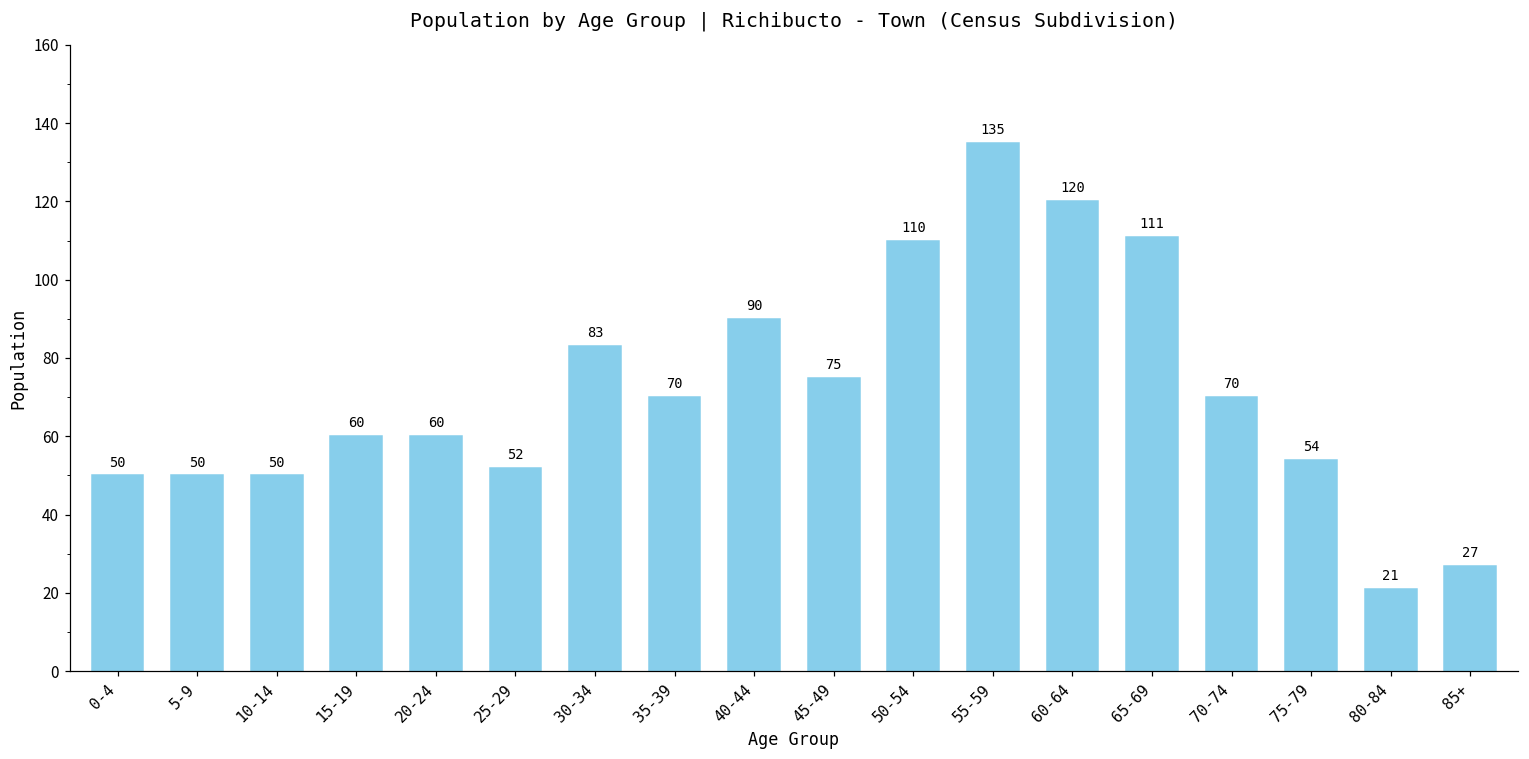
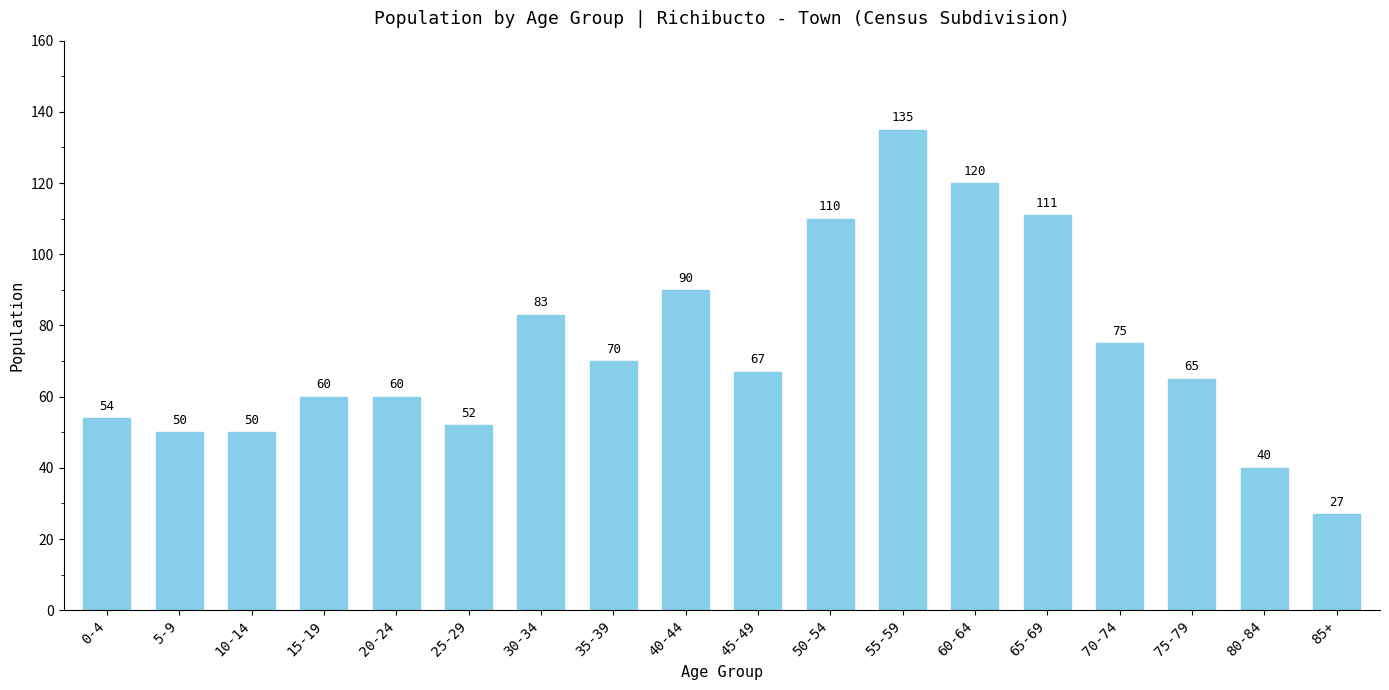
0-4: 50 -> 54
45-49: 75 -> 67
70-74: 70 -> 75
75-79: 54 -> 65
80-84: 21 -> 40
